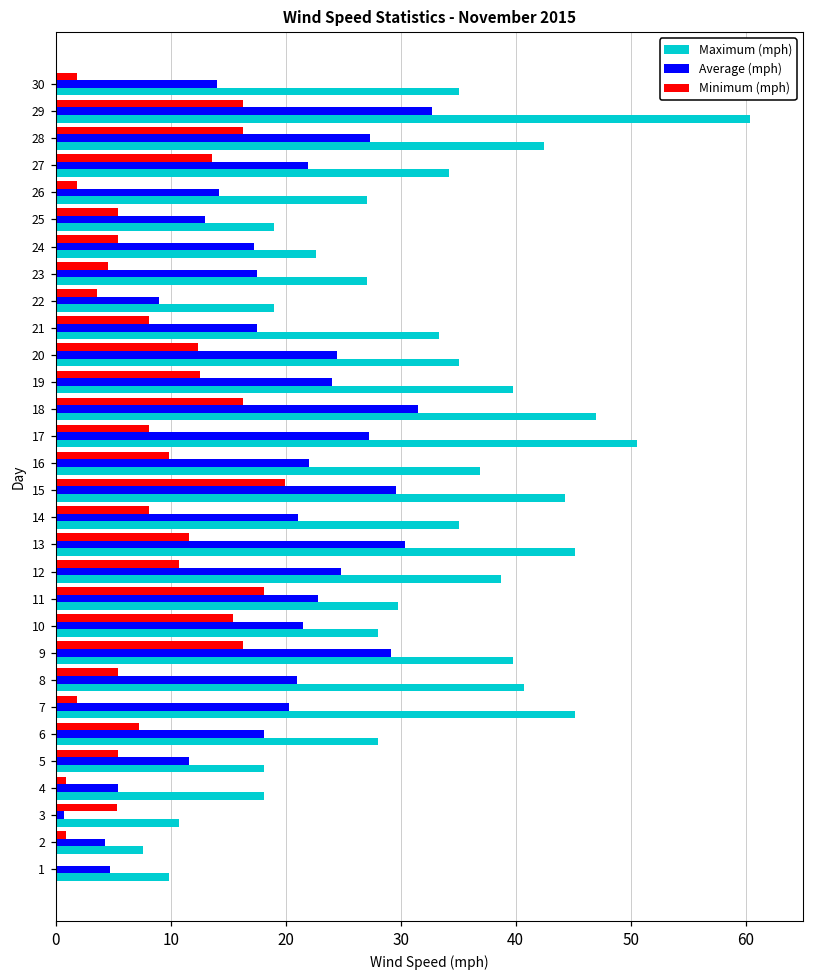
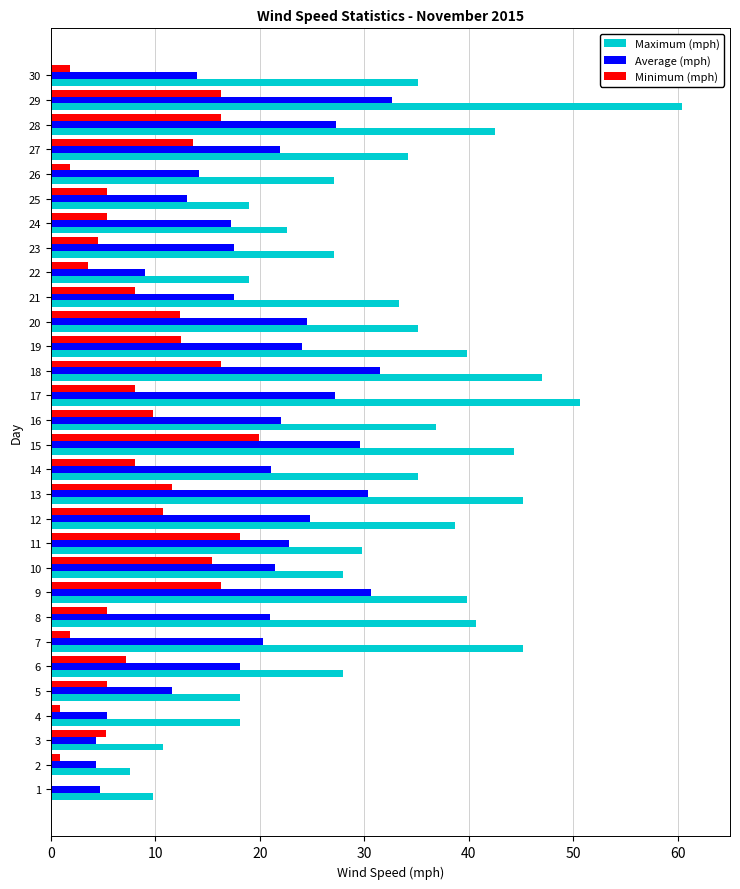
Average (mph), 9: 29.2 -> 30.6
Average (mph), 3: 0.7 -> 4.3
